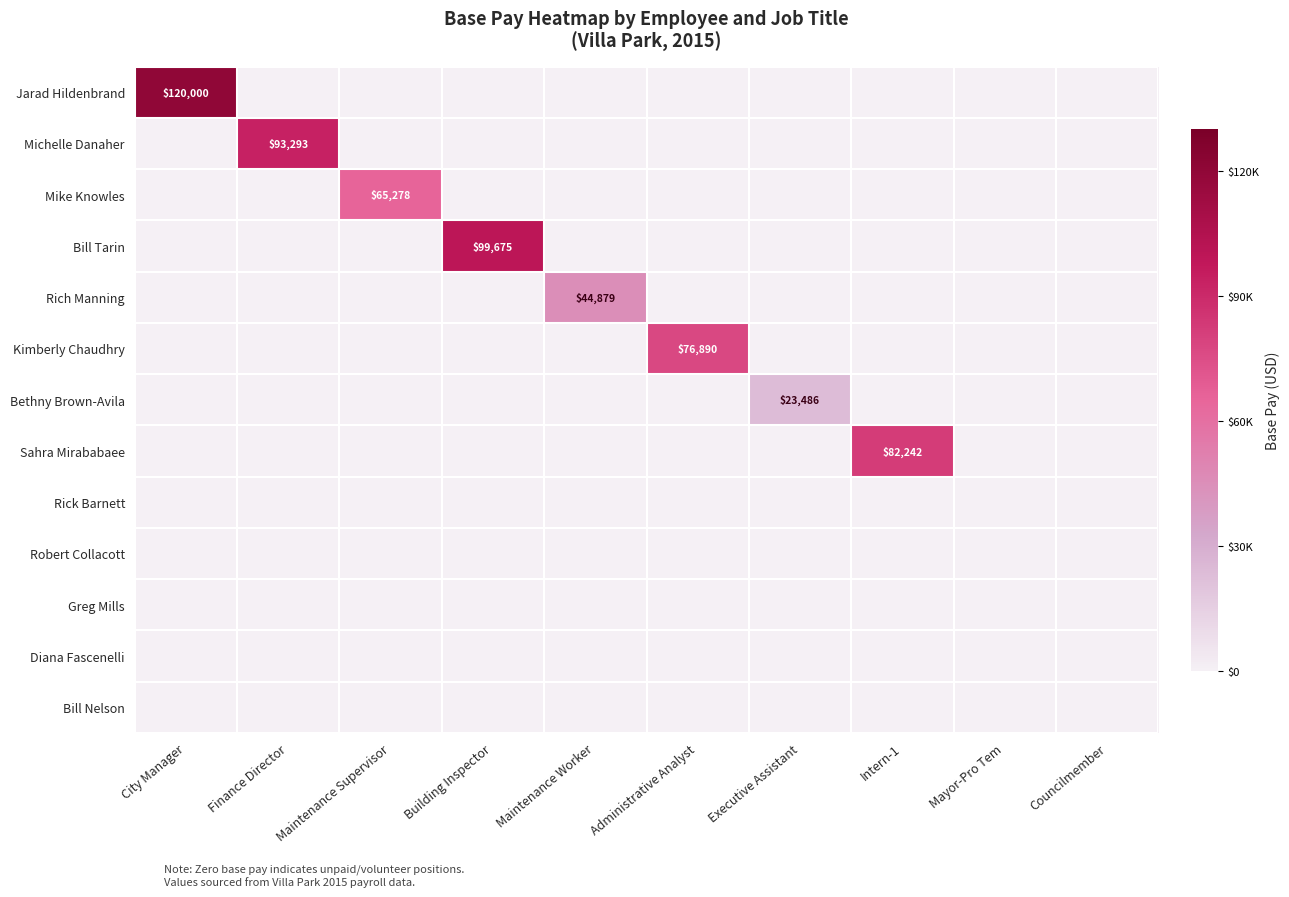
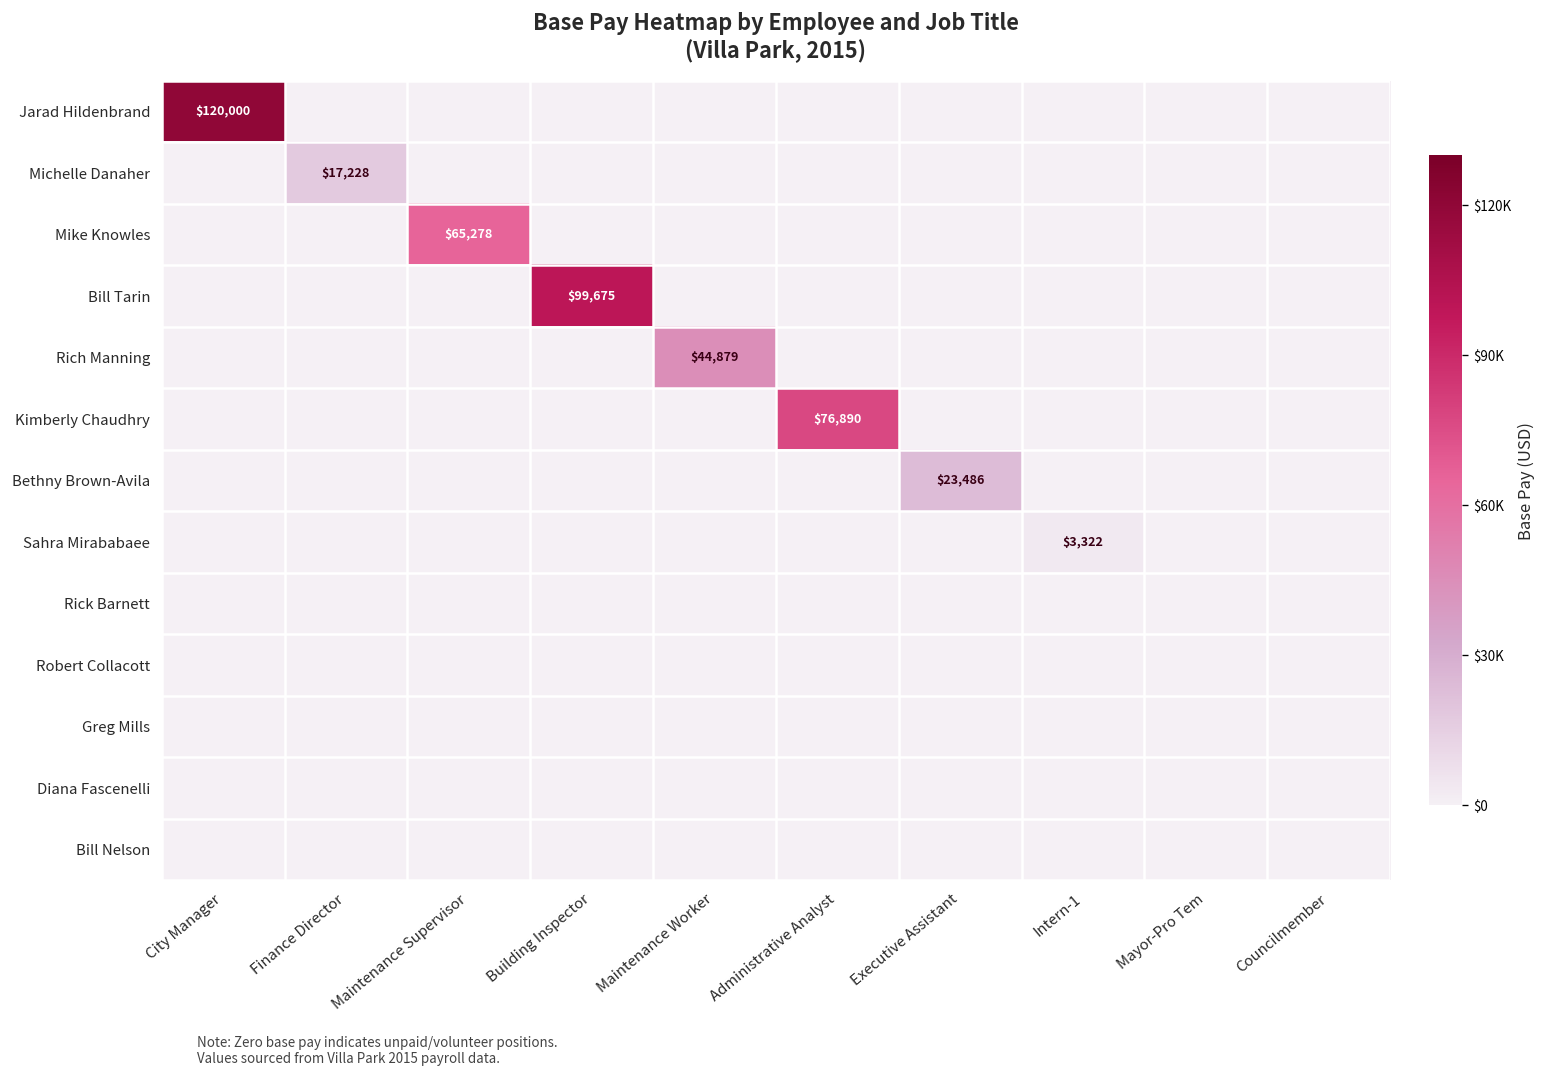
Michelle Danaher, Finance Director: $93,293 -> $17,228
Sahra Mirababaee, Intern-1: $82,242 -> $3,322
